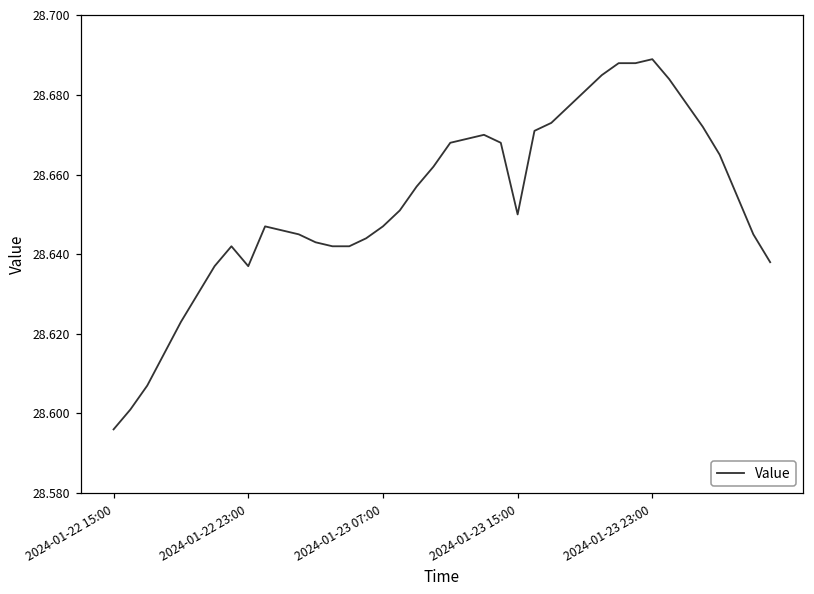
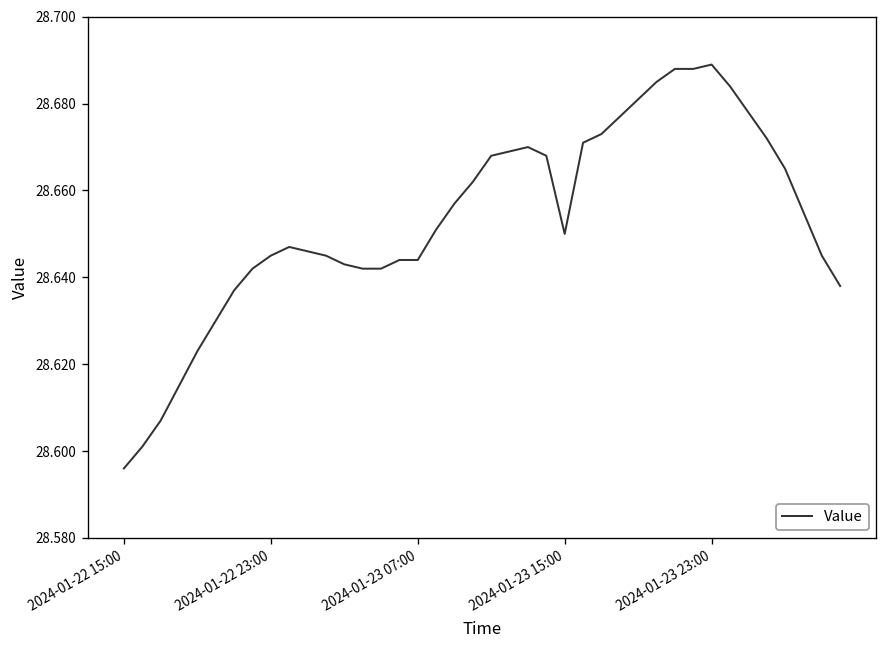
2024-01-22 23:00: 28.637 -> 28.645
2024-01-23 07:00: 28.647 -> 28.644
